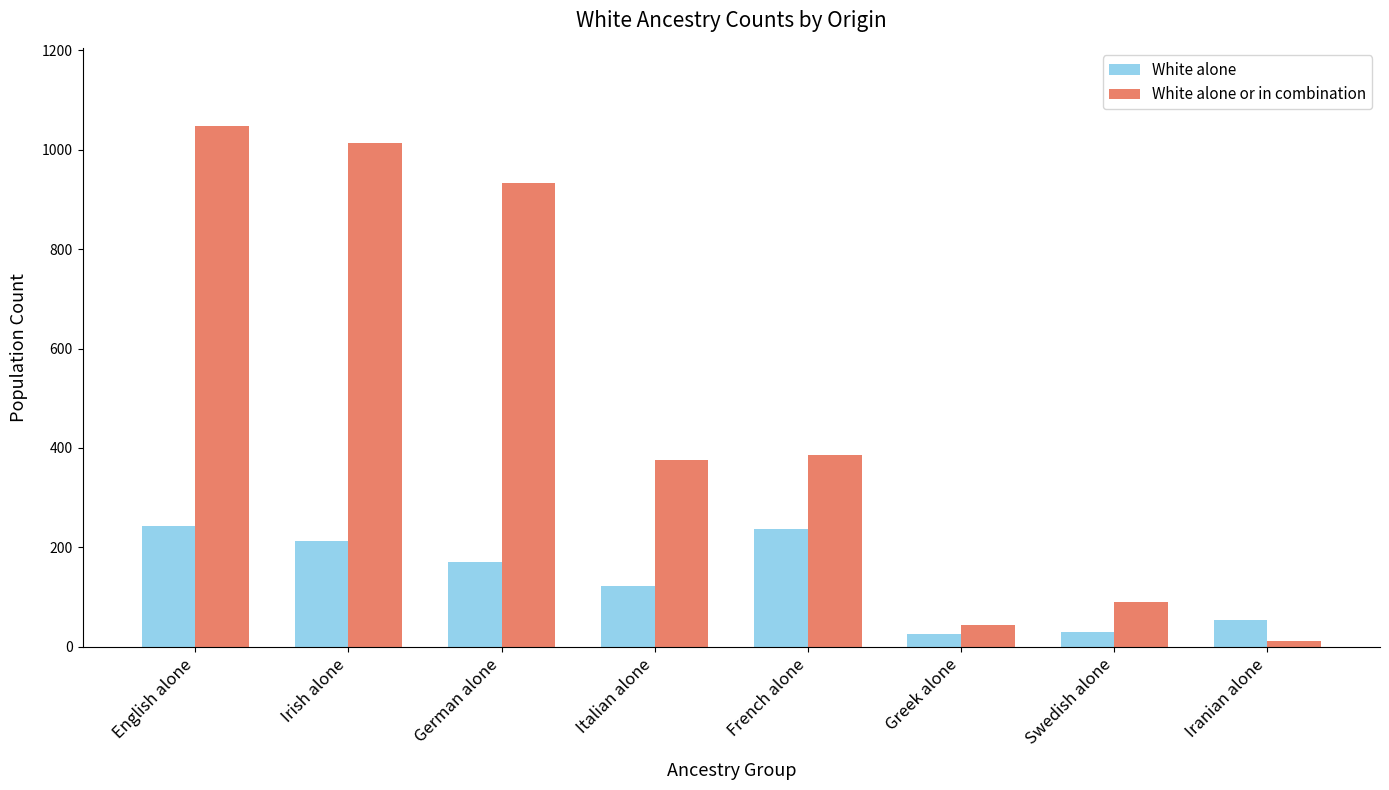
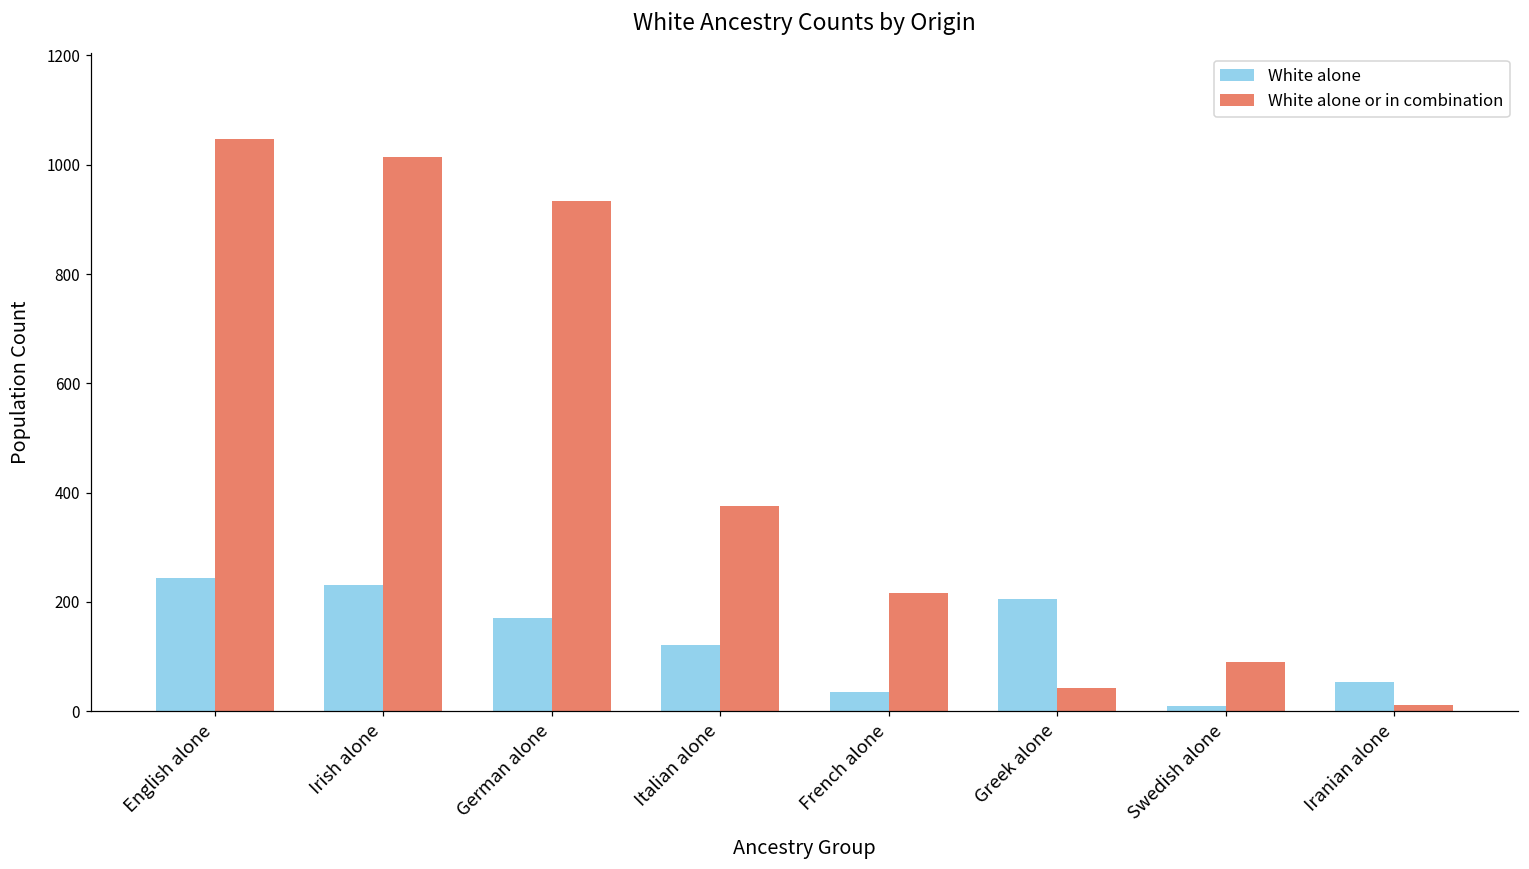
White alone, Irish alone: 210 -> 230
White alone, French alone: 240 -> 40
White alone or in combination, French alone: 390 -> 220
White alone, Greek alone: 30 -> 210
White alone, Swedish alone: 30 -> 10
